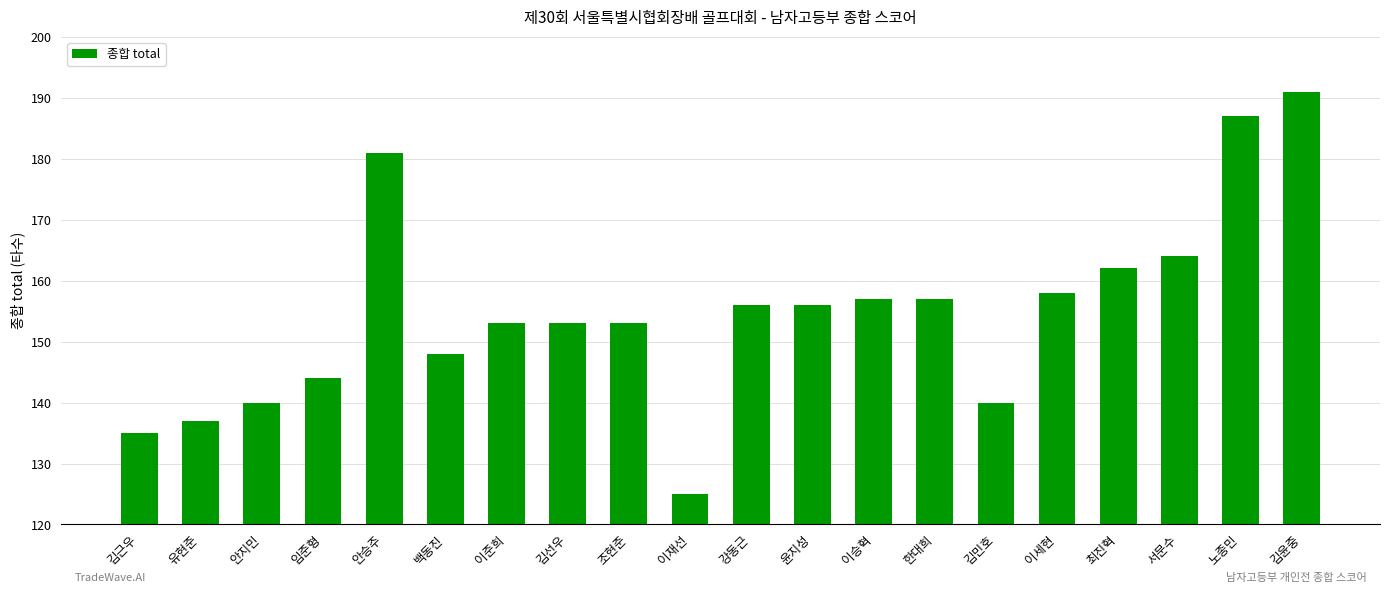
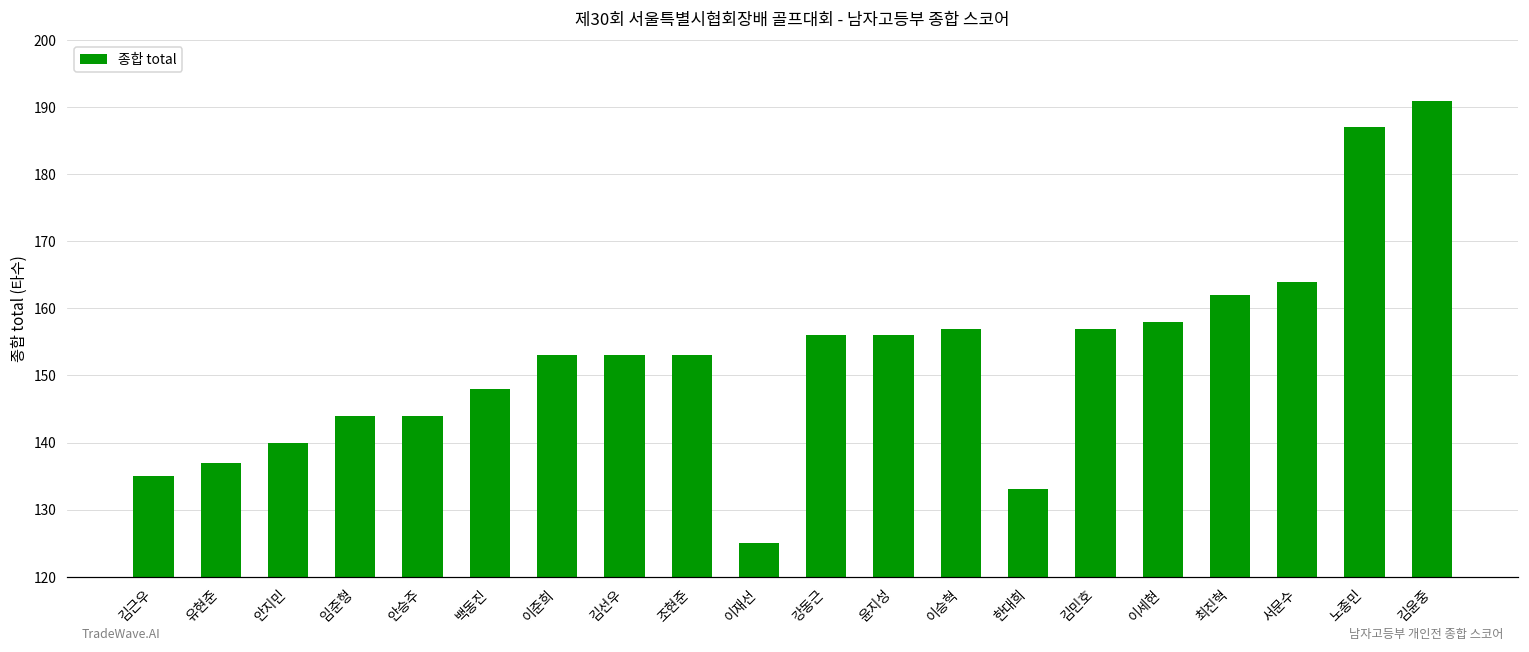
안승주: 181 -> 144
한대희: 157 -> 133
김민호: 140 -> 157
